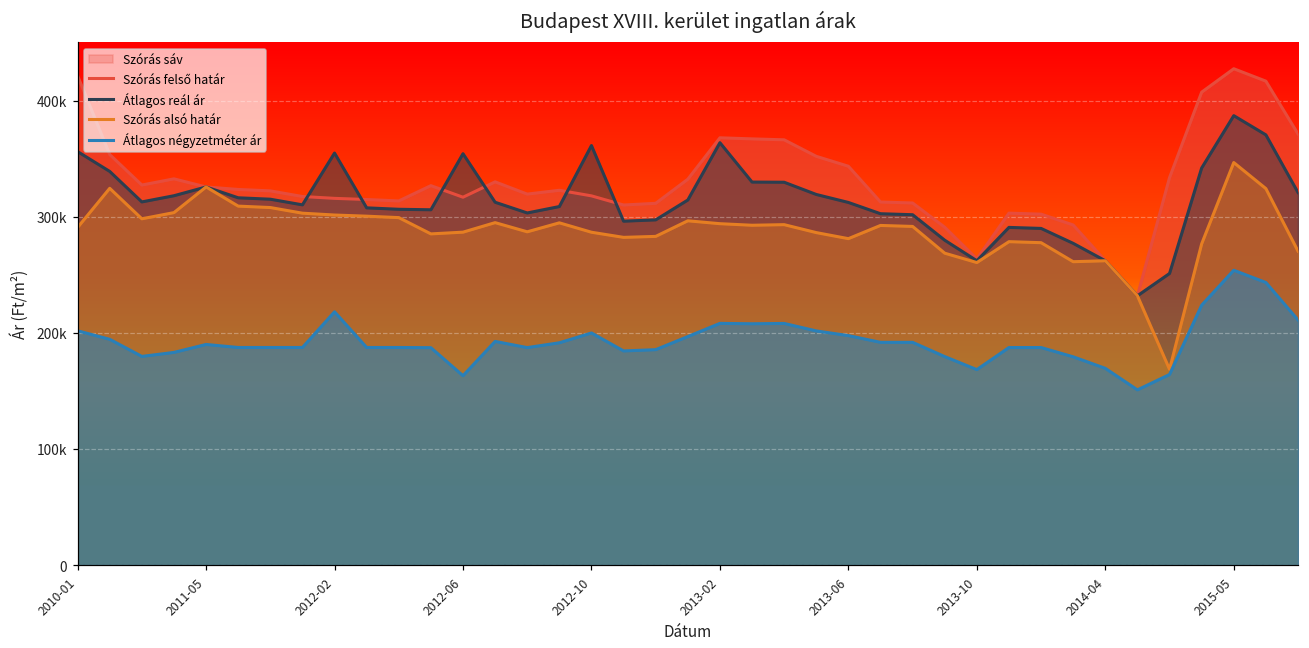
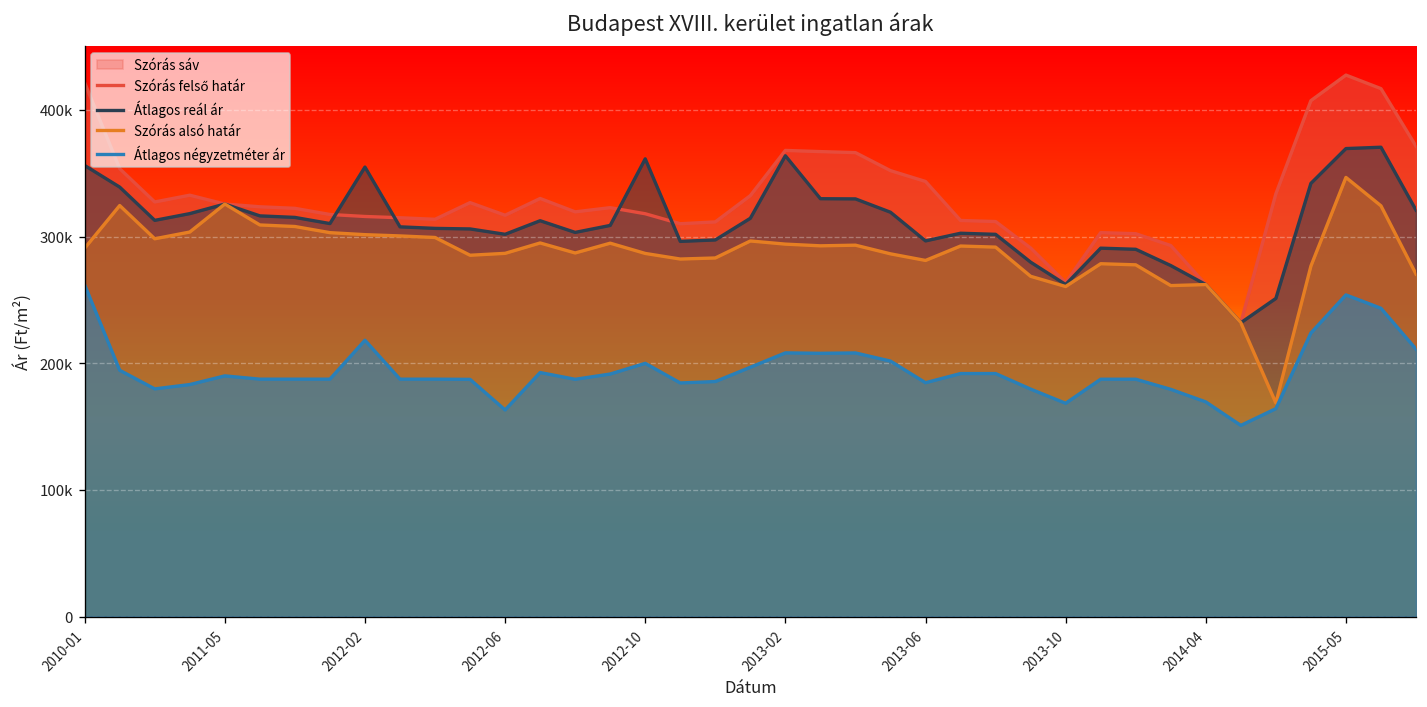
Átlagos négyzetméter ár, 2010-01: 202000 -> 262000
Átlagos reál ár, 2012-06: 354000 -> 302000
Átlagos reál ár, 2013-06: 312000 -> 297000
Átlagos négyzetméter ár, 2013-06: 198000 -> 185000
Átlagos reál ár, 2015-05: 387000 -> 369000
